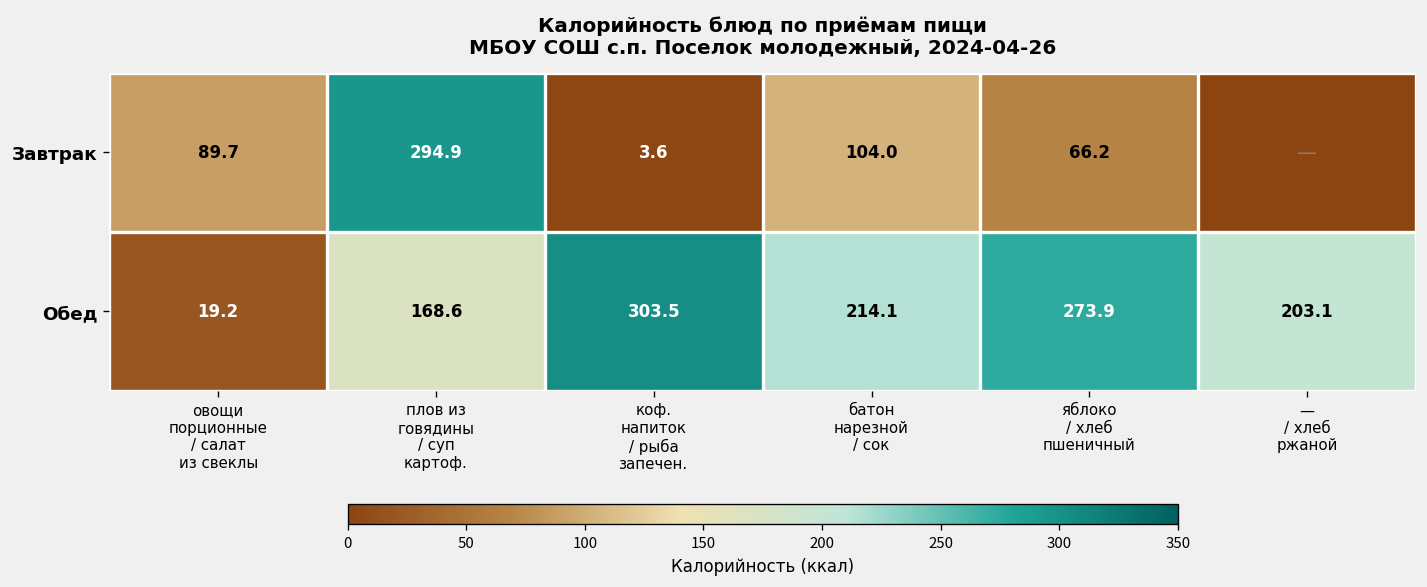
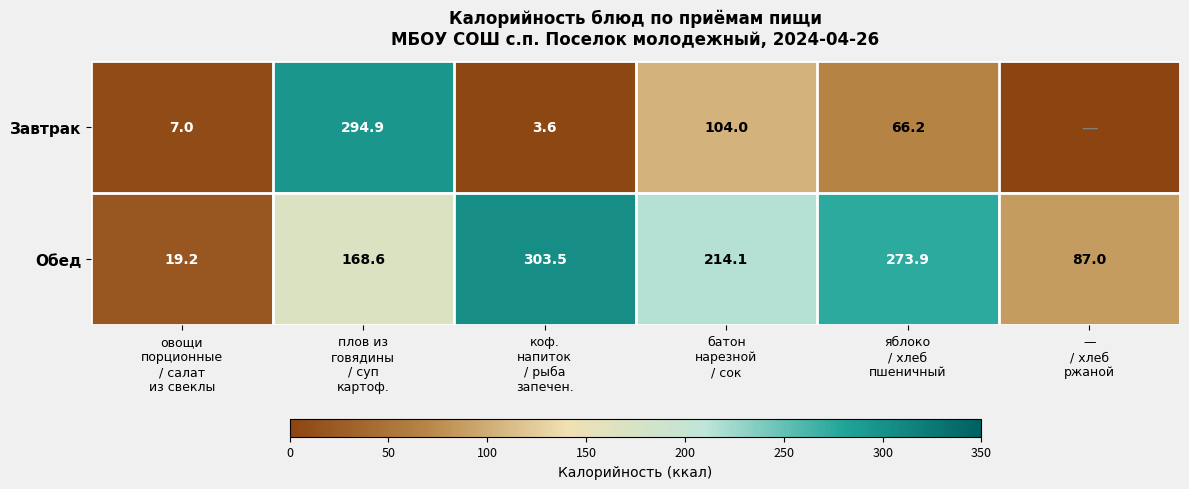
Завтрак, овощи порционные / салат из свеклы: 89.7 -> 7.0
Обед, — / хлеб ржаной: 203.1 -> 87.0
